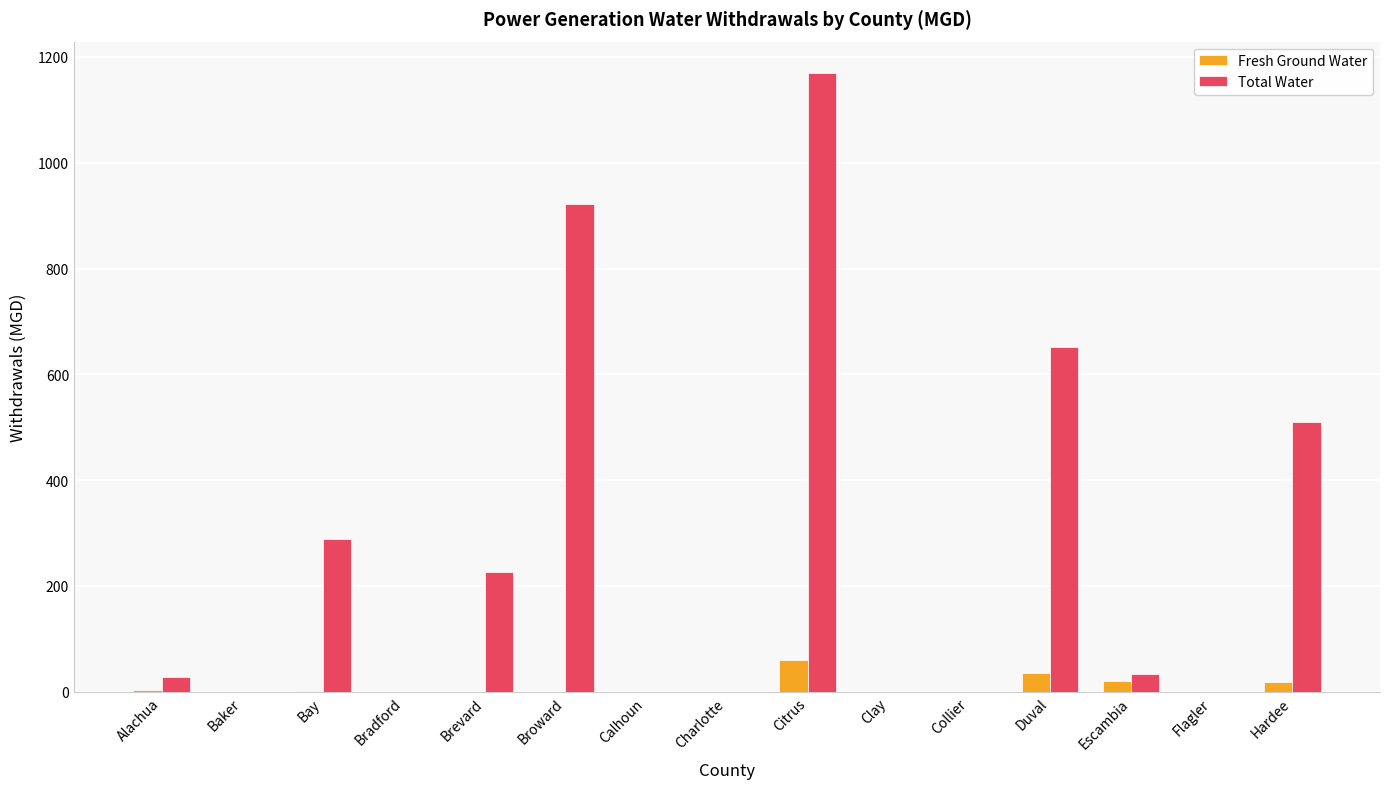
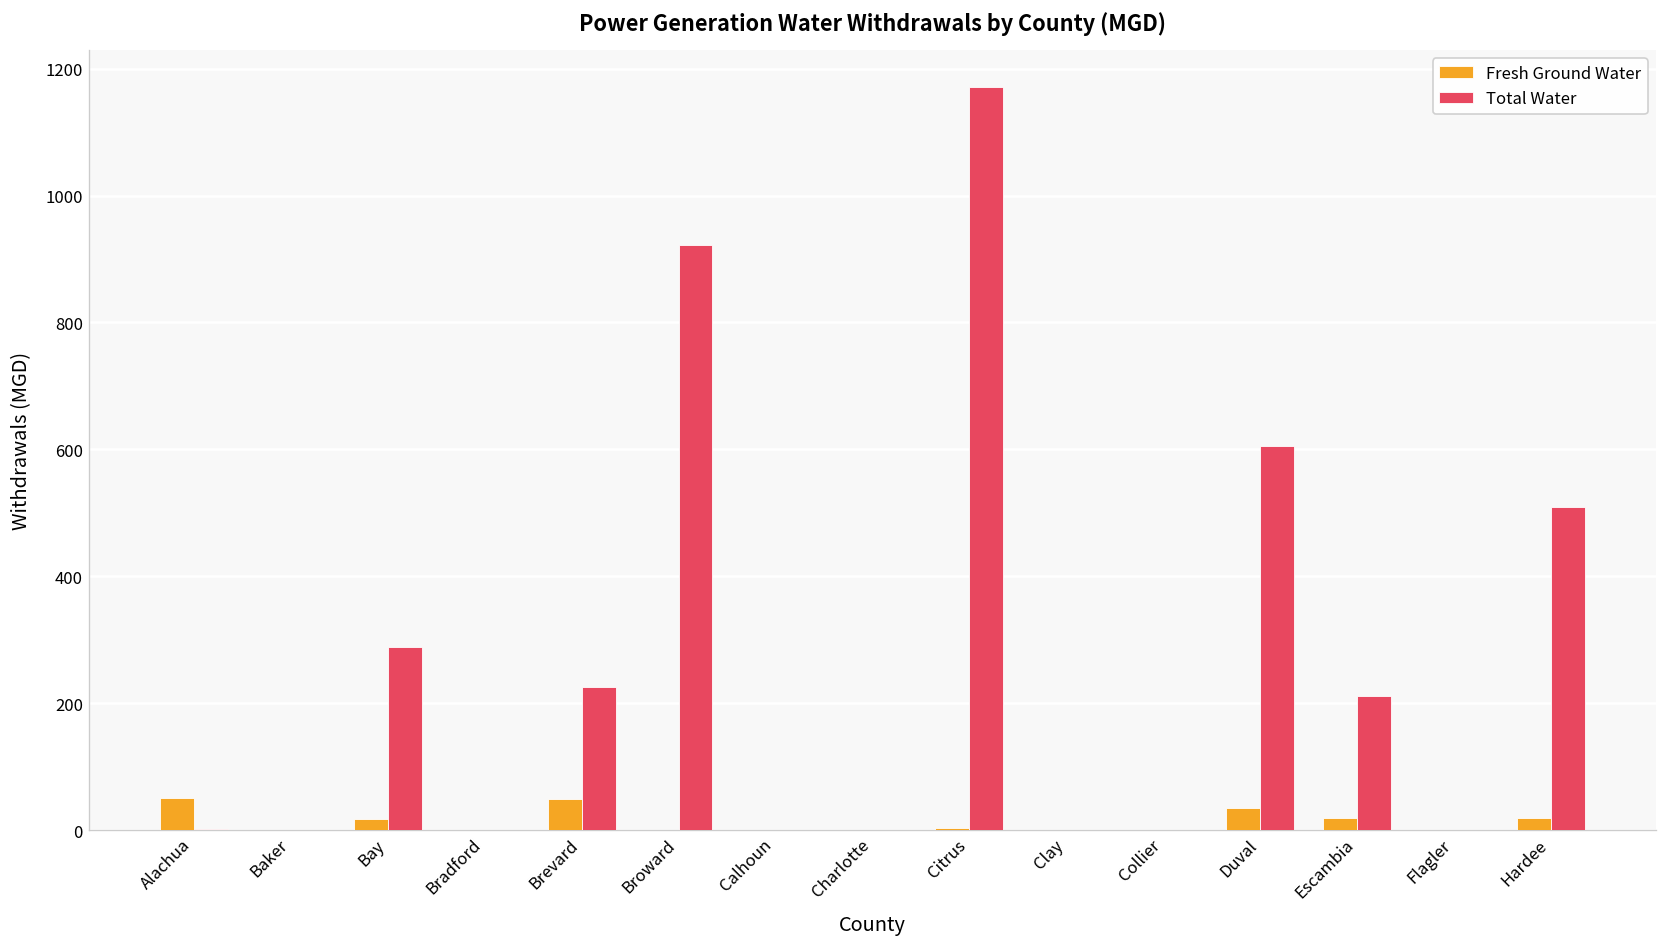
Fresh Ground Water, Alachua: 0 -> 50
Total Water, Alachua: 30 -> 0
Fresh Ground Water, Bay: 0 -> 20
Fresh Ground Water, Brevard: 0 -> 50
Fresh Ground Water, Citrus: 60 -> 0
Total Water, Duval: 650 -> 610
Total Water, Escambia: 30 -> 210
